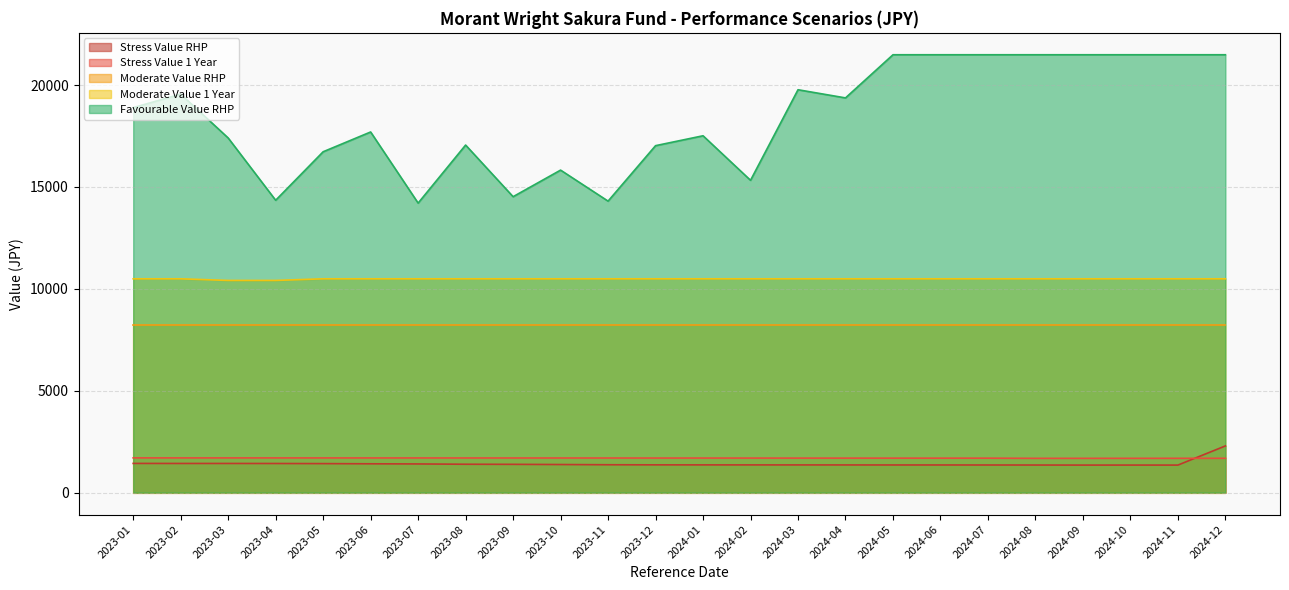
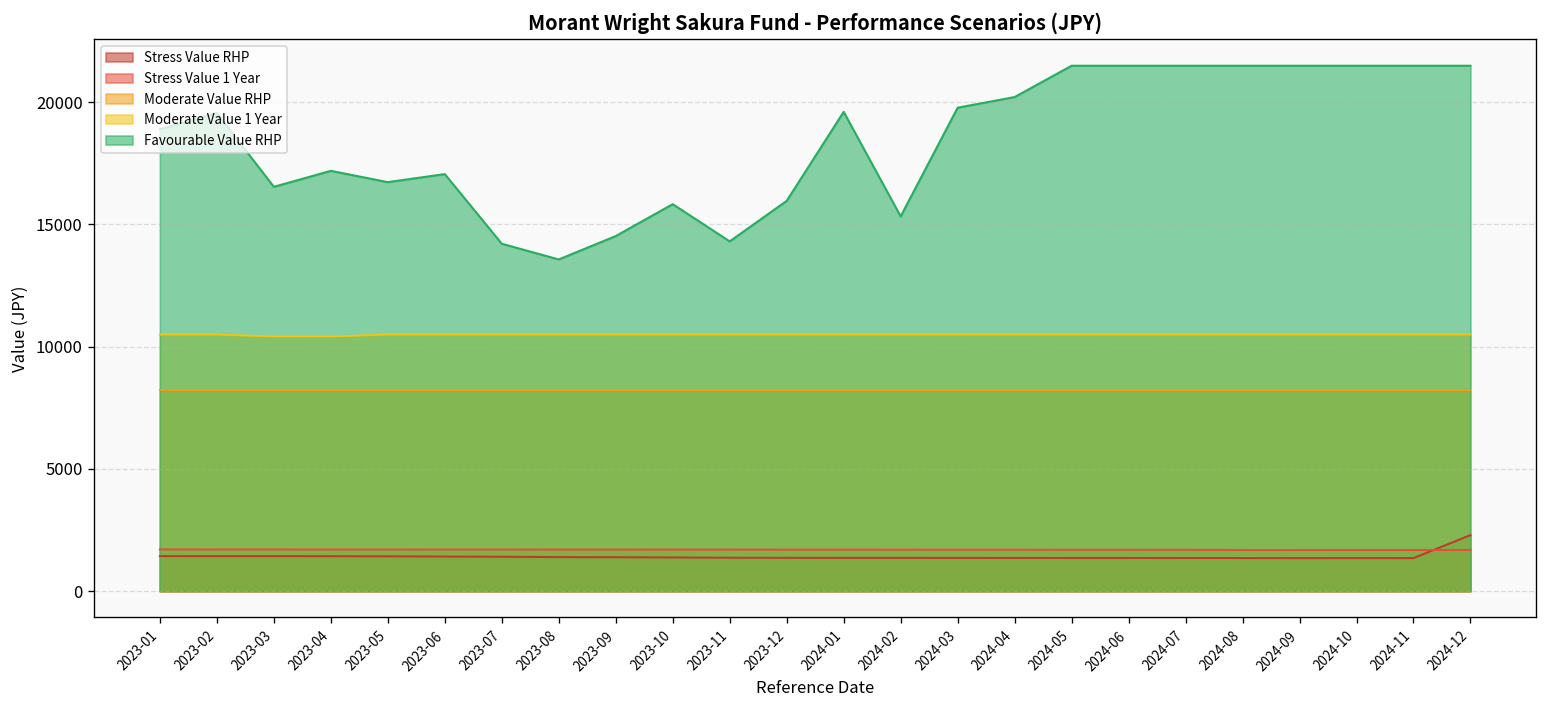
Favourable Value RHP, 2023-03: 17400 -> 16500
Favourable Value RHP, 2023-04: 14300 -> 17200
Favourable Value RHP, 2023-06: 17700 -> 17100
Favourable Value RHP, 2023-08: 17100 -> 13600
Favourable Value RHP, 2023-12: 17000 -> 16000
Favourable Value RHP, 2024-01: 17500 -> 19600
Favourable Value RHP, 2024-04: 19400 -> 20200
